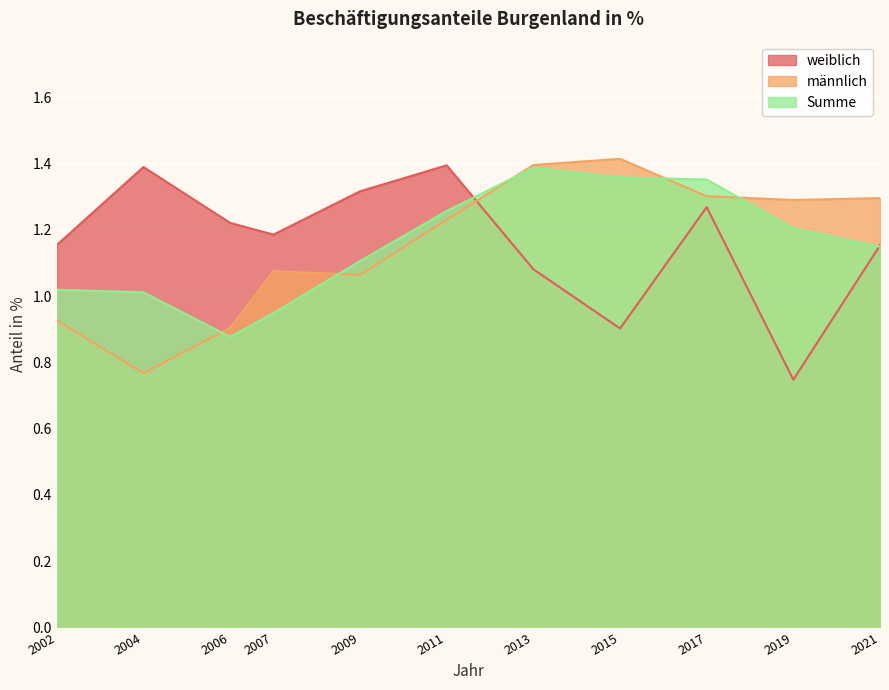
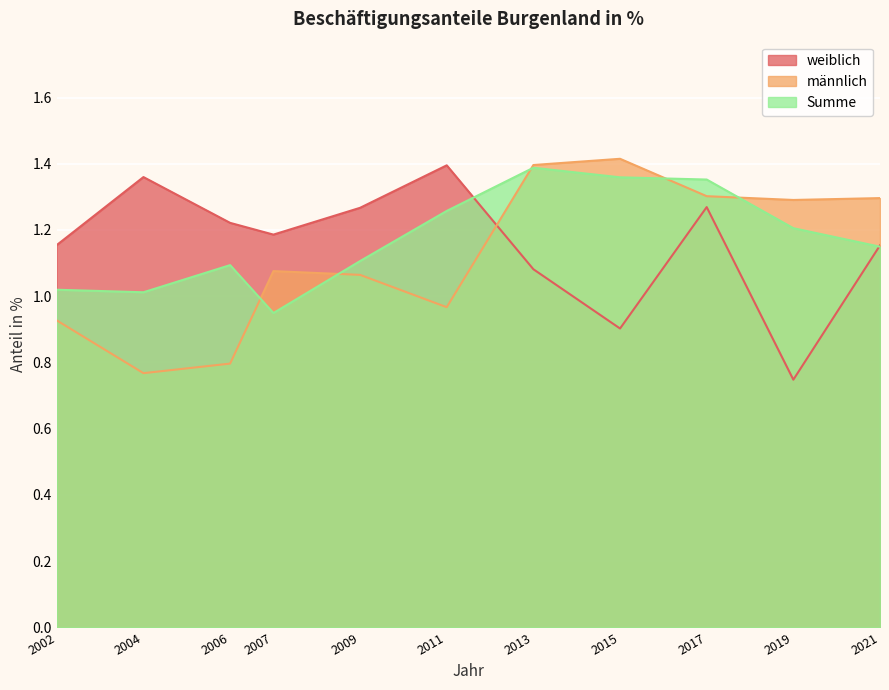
weiblich, 2004: 1.39 -> 1.36
männlich, 2006: 0.90 -> 0.80
Summe, 2006: 0.88 -> 1.09
weiblich, 2009: 1.32 -> 1.27
männlich, 2011: 1.23 -> 0.97
